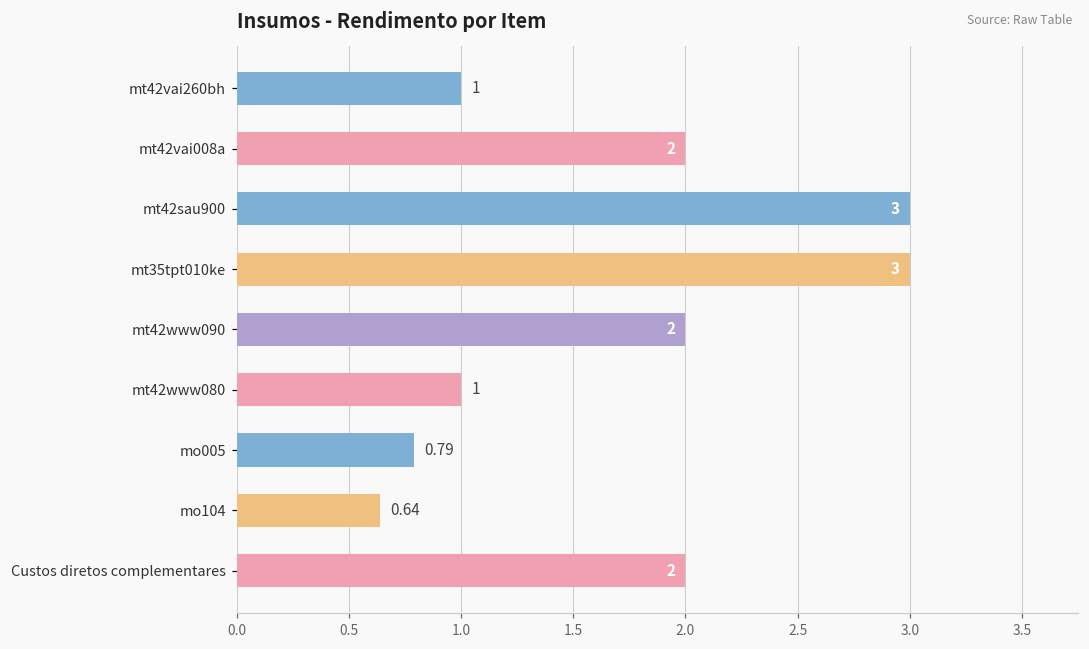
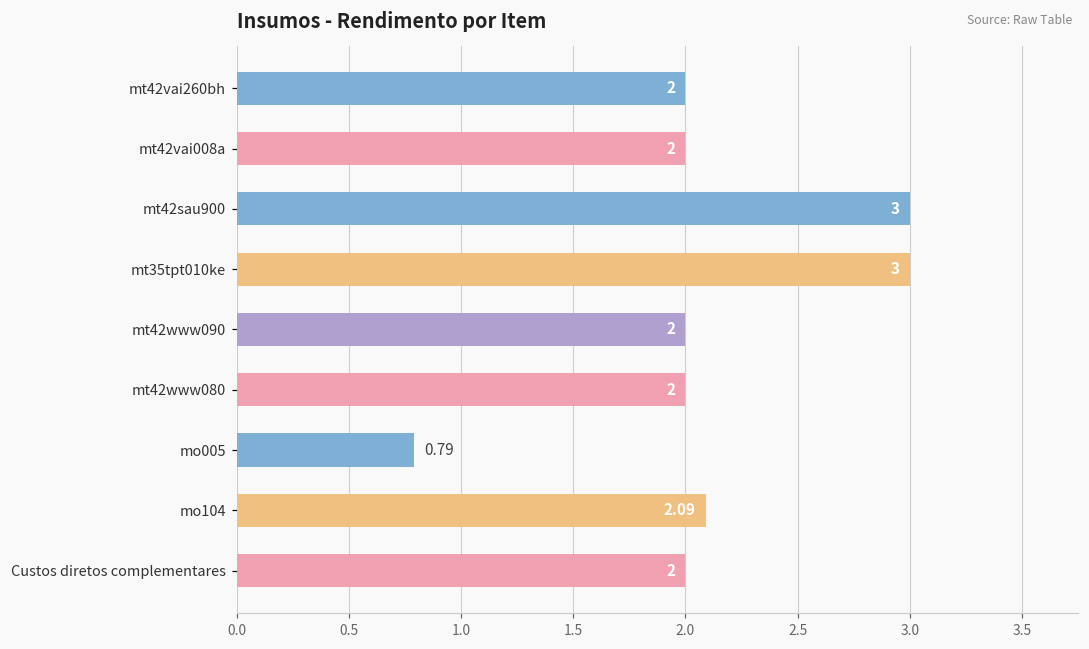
mt42vai260bh: 1 -> 2
mt42www080: 1 -> 2
mo104: 0.64 -> 2.09
